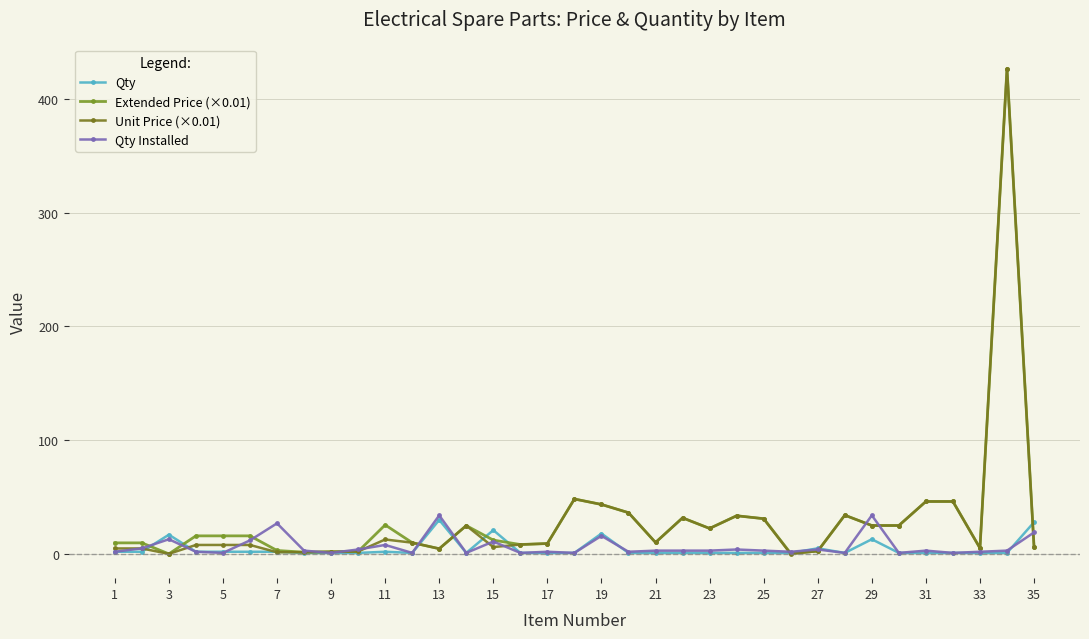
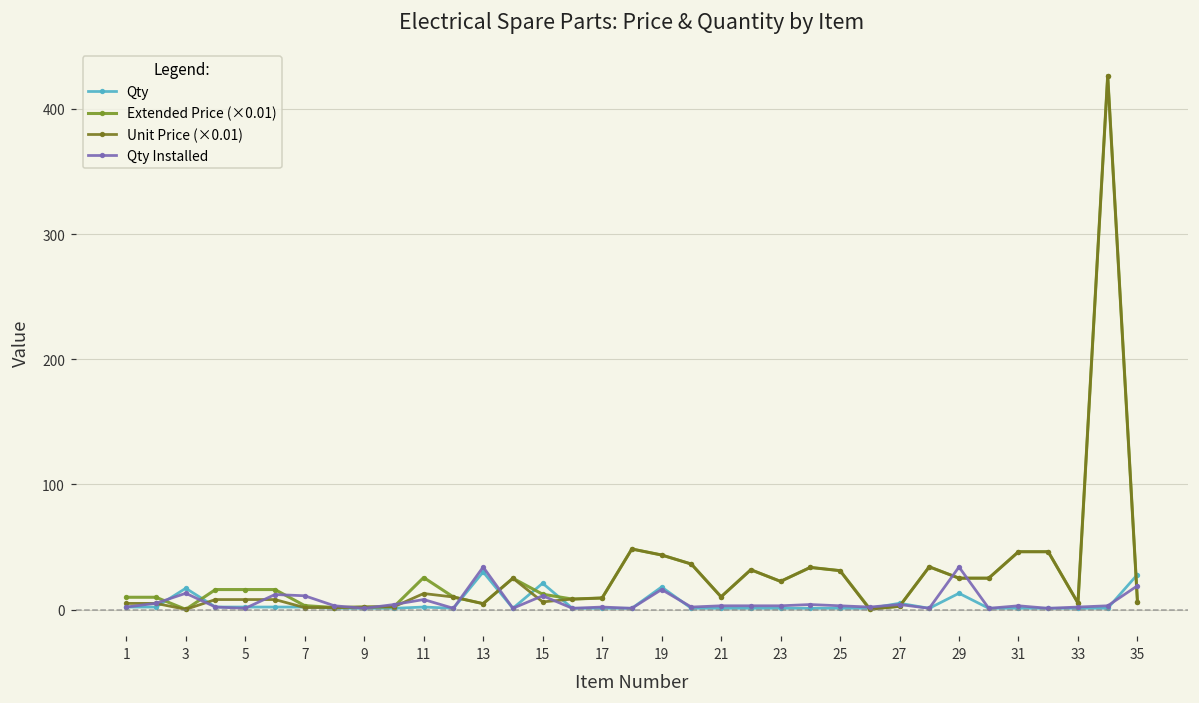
Qty Installed, 7: 27 -> 11
